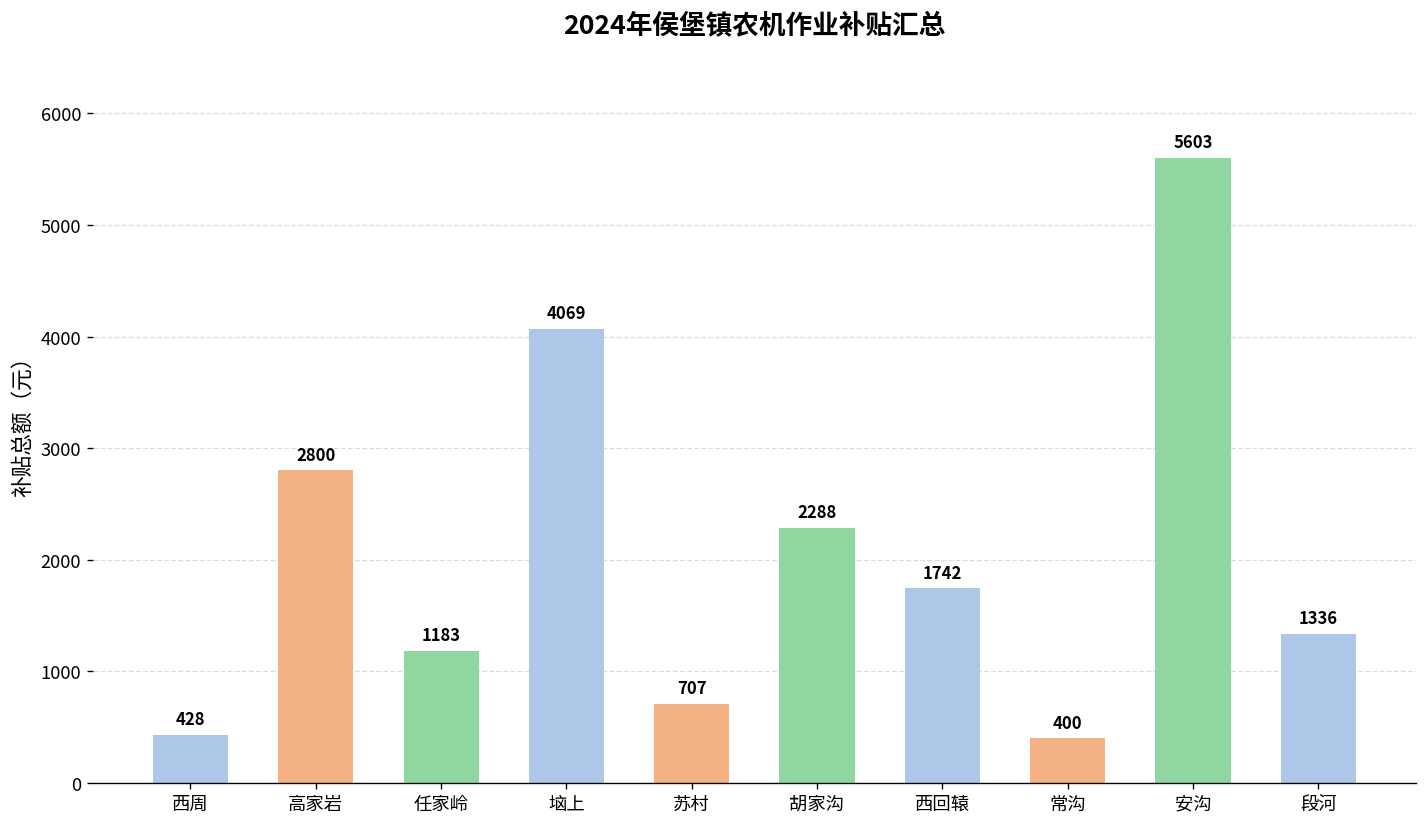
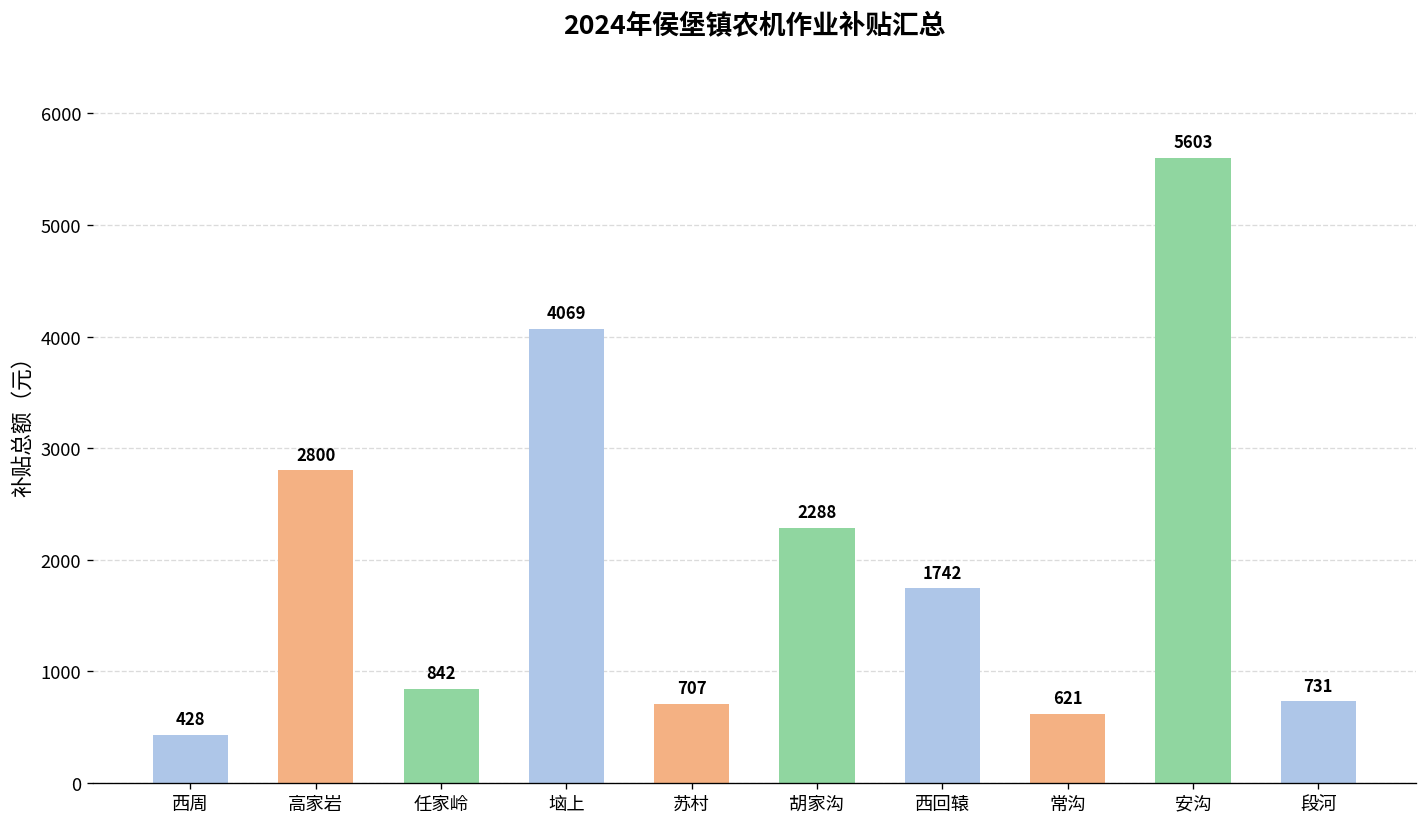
任家岭: 1183 -> 842
常沟: 400 -> 621
段河: 1336 -> 731
